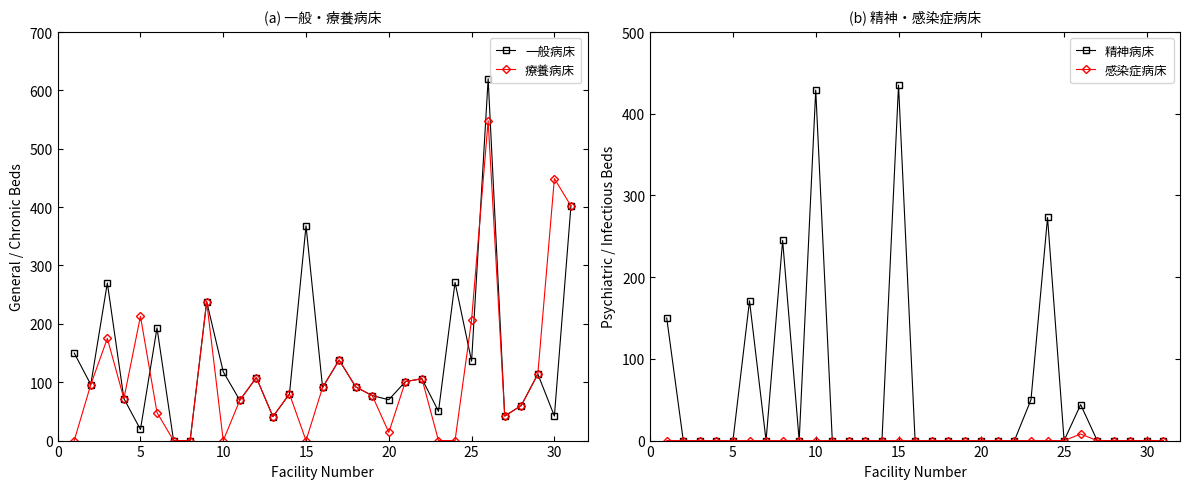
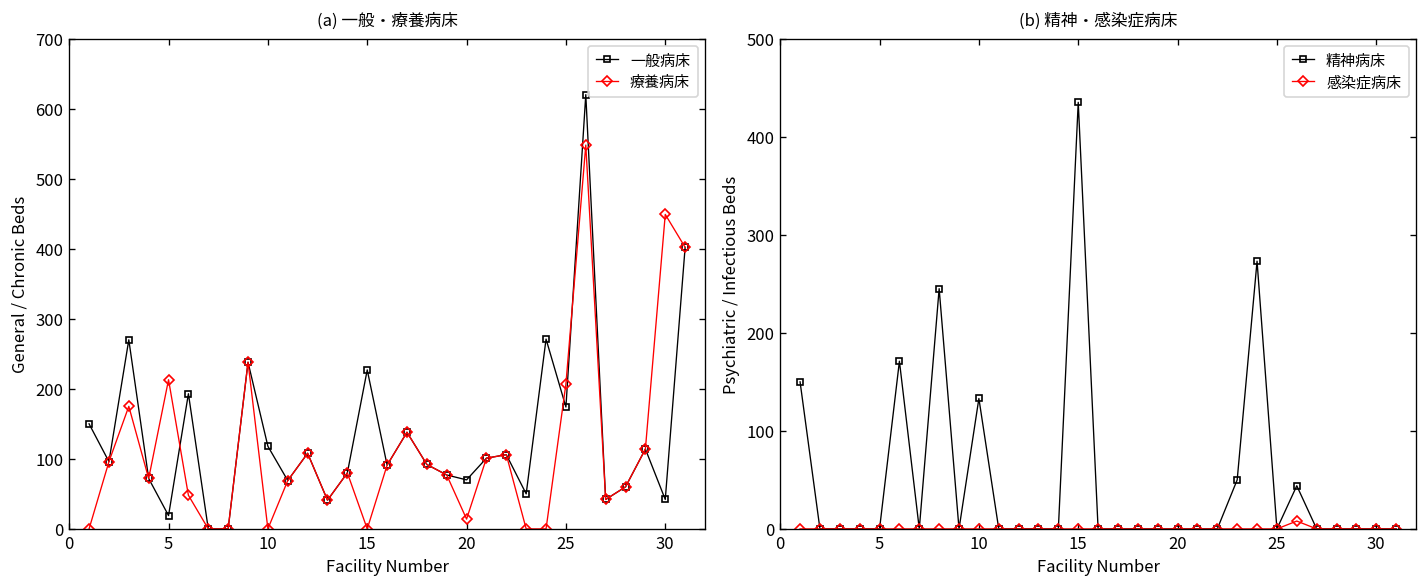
(a) 一般・療養病床, 一般病床, 15: 370 -> 230
(a) 一般・療養病床, 一般病床, 25: 140 -> 170
(b) 精神・感染症病床, 精神病床, 10: 430 -> 130
